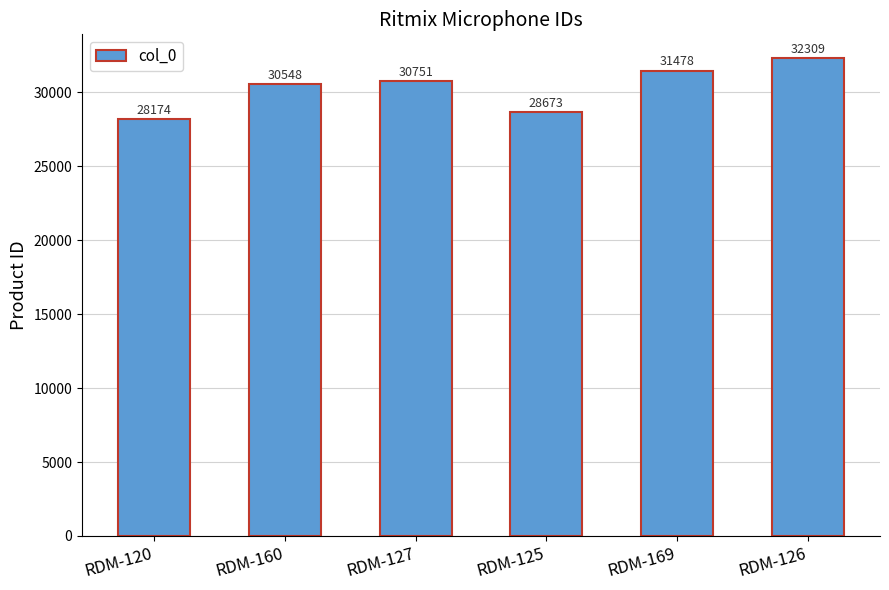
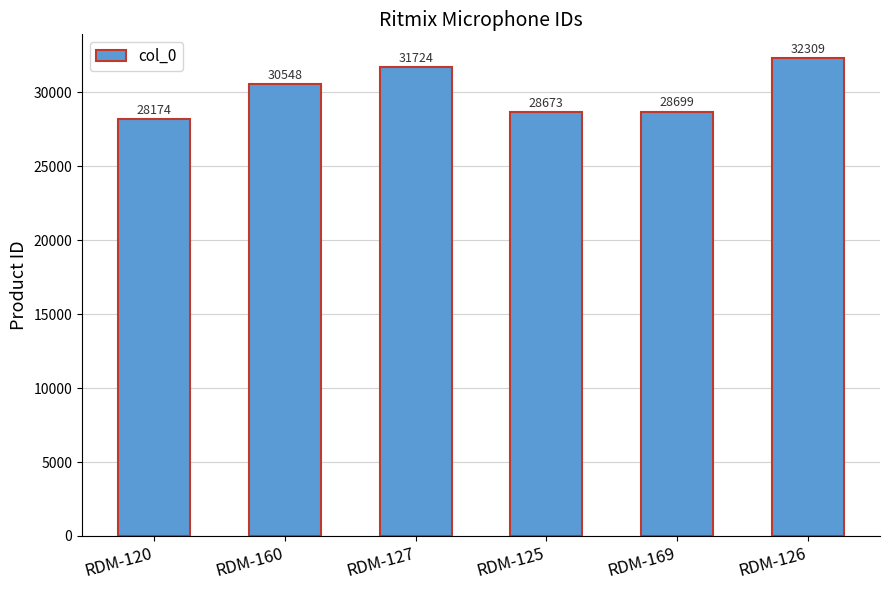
RDM-127: 30751 -> 31724
RDM-169: 31478 -> 28699
